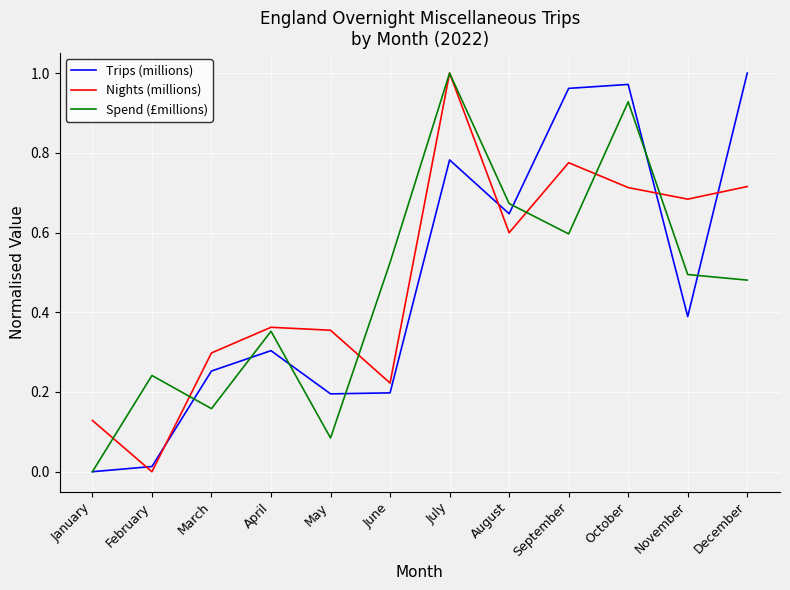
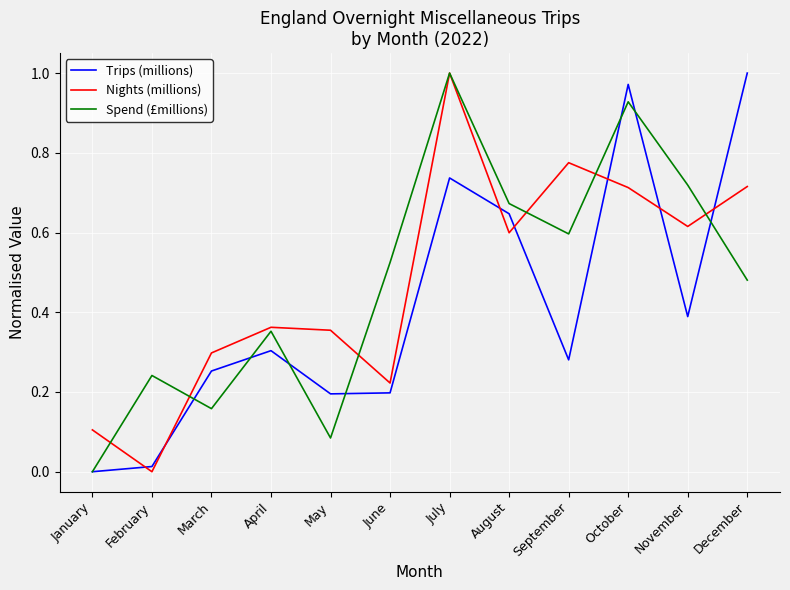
Nights (millions), January: 0.13 -> 0.10
Trips (millions), July: 0.78 -> 0.74
Trips (millions), September: 0.96 -> 0.28
Nights (millions), November: 0.68 -> 0.62
Spend (£millions), November: 0.49 -> 0.72
